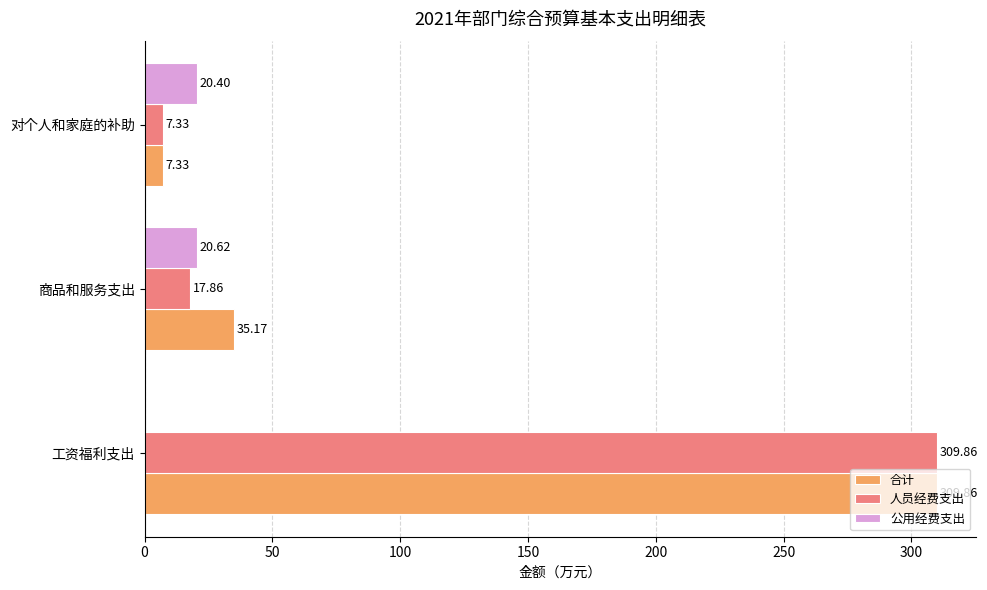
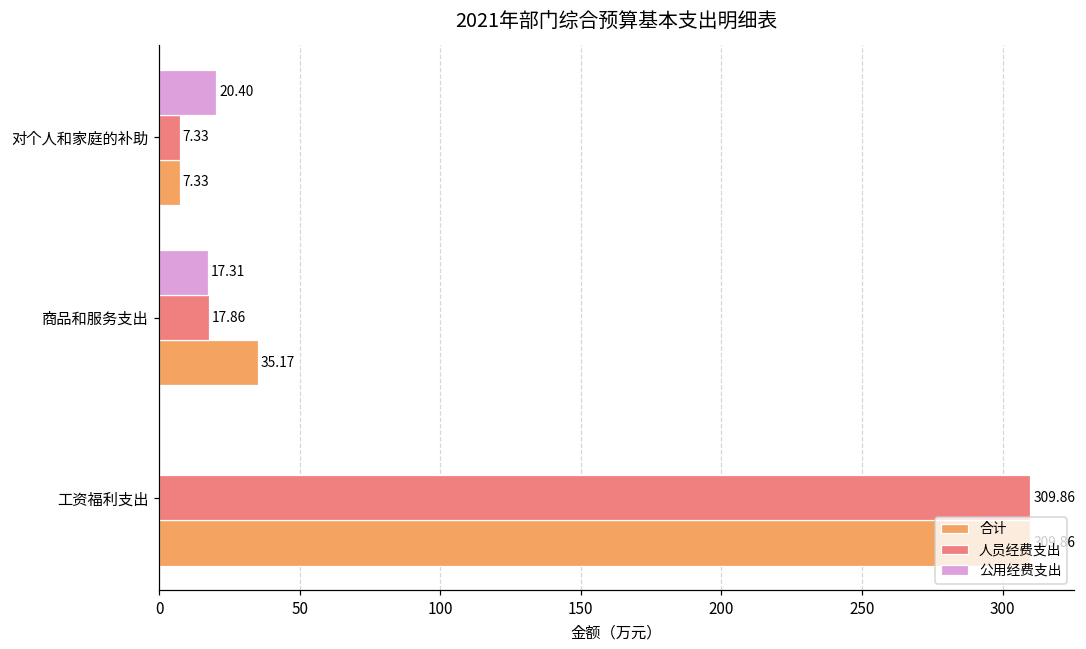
公用经费支出, 商品和服务支出: 20.62 -> 17.31
